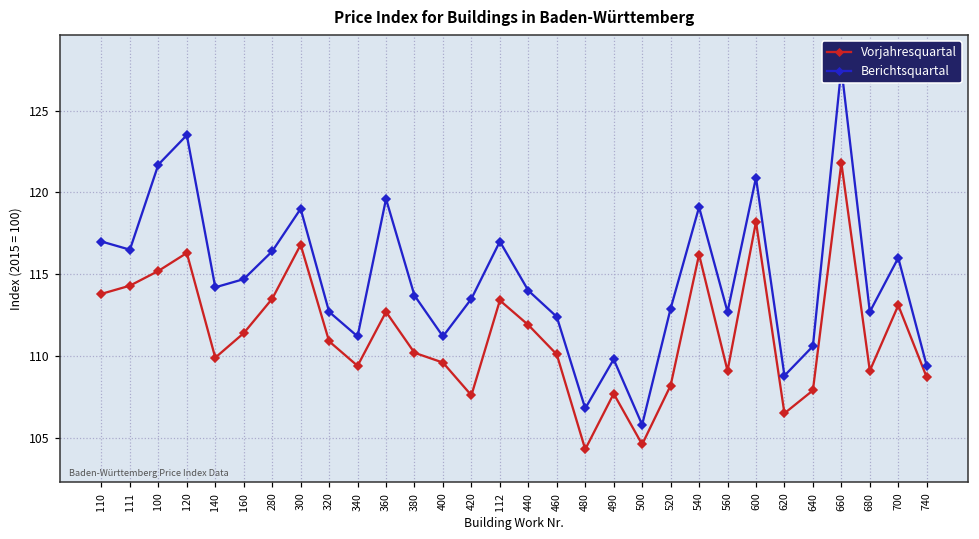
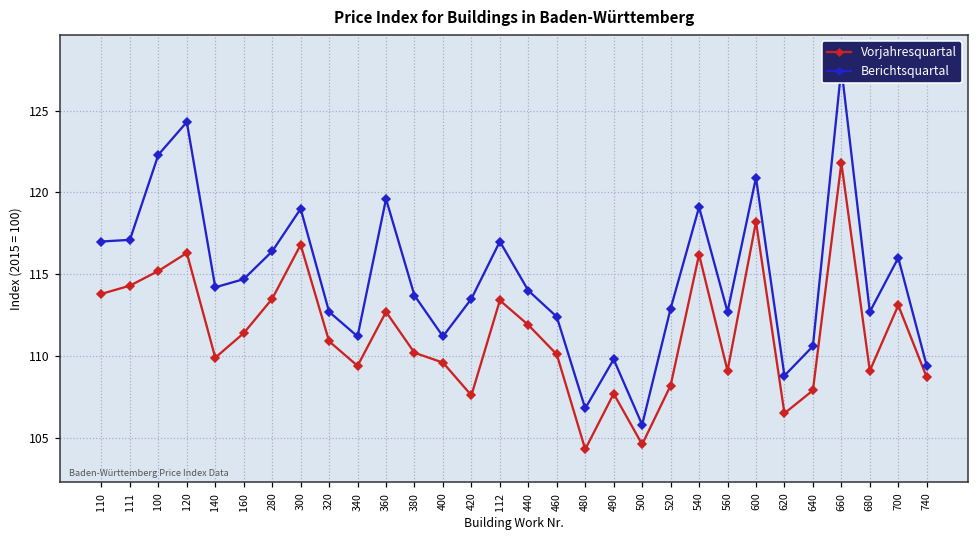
Berichtsquartal, 111: 116.5 -> 117.1
Berichtsquartal, 100: 121.7 -> 122.3
Berichtsquartal, 120: 123.5 -> 124.3
